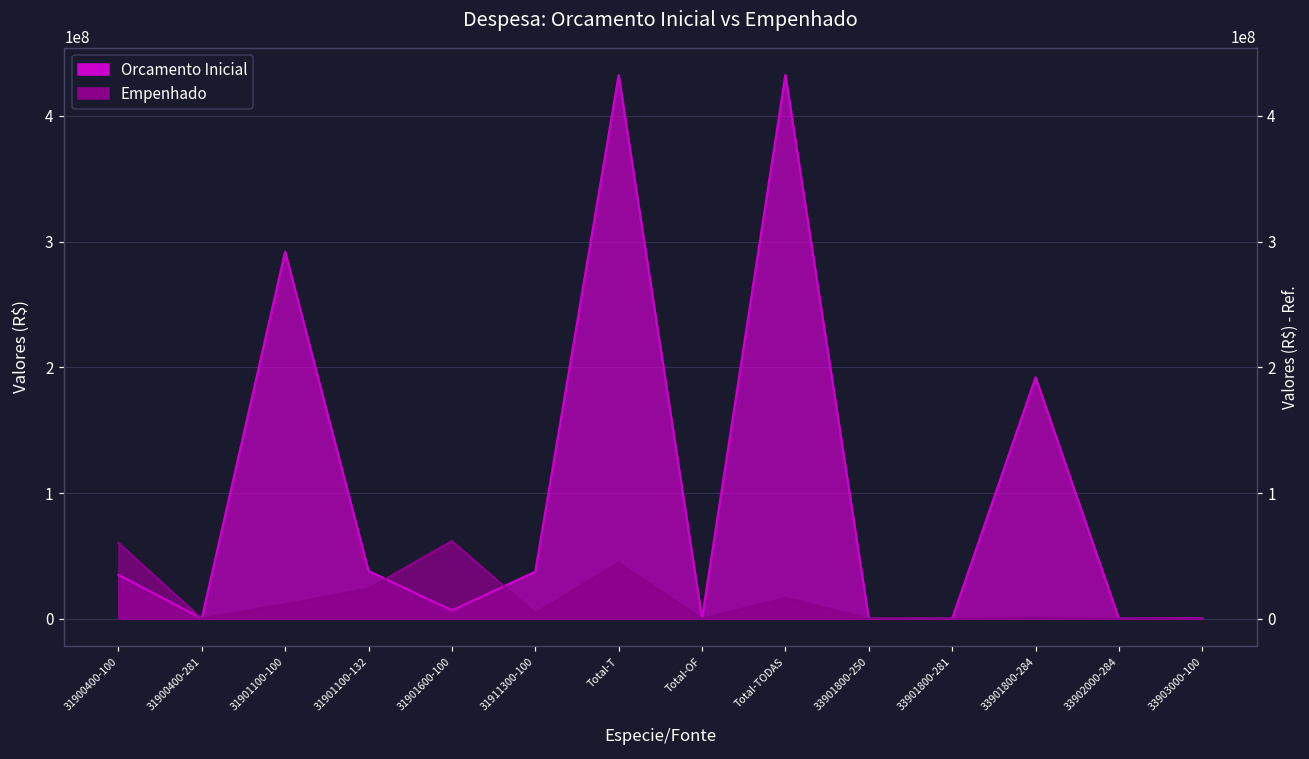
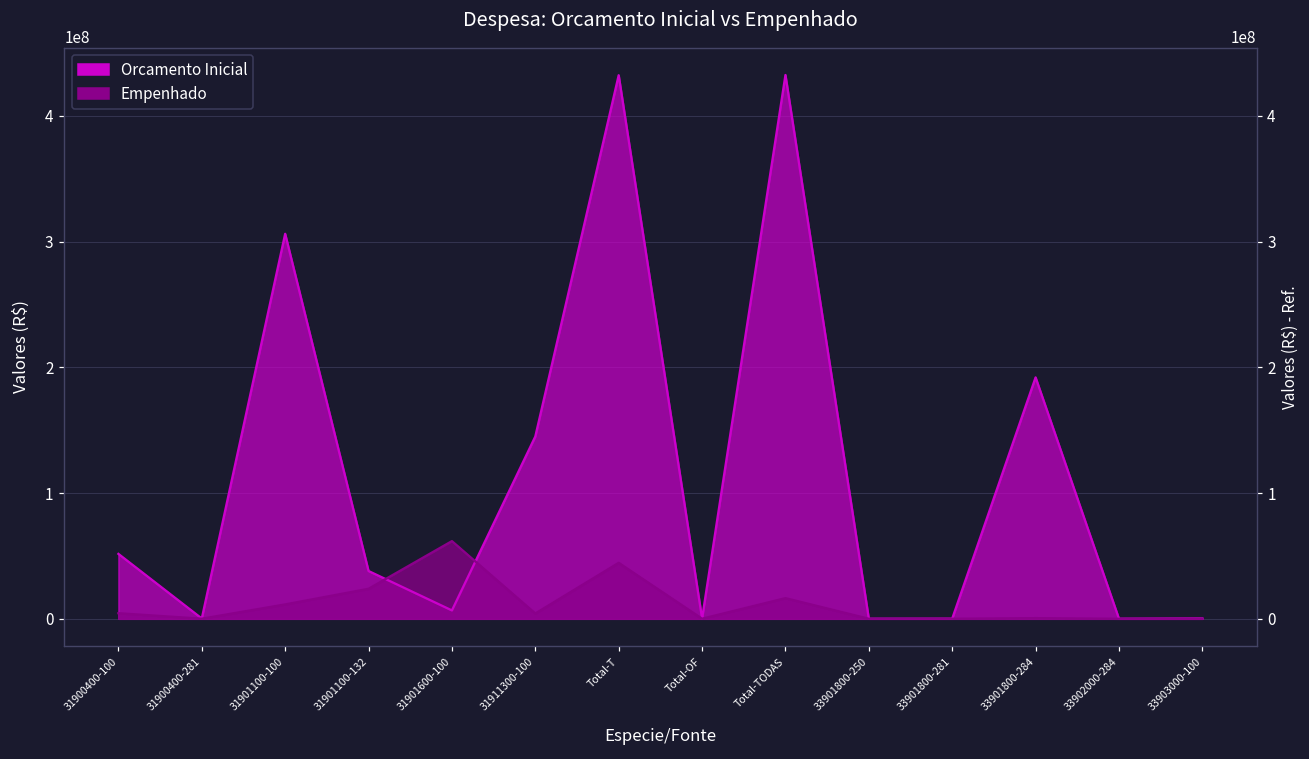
Orcamento Inicial, 31900400-100: 35000000 -> 52000000
Empenhado, 31900400-100: 60000000 -> 4000000
Orcamento Inicial, 31901100-100: 292000000 -> 306000000
Orcamento Inicial, 31911300-100: 37000000 -> 145000000
